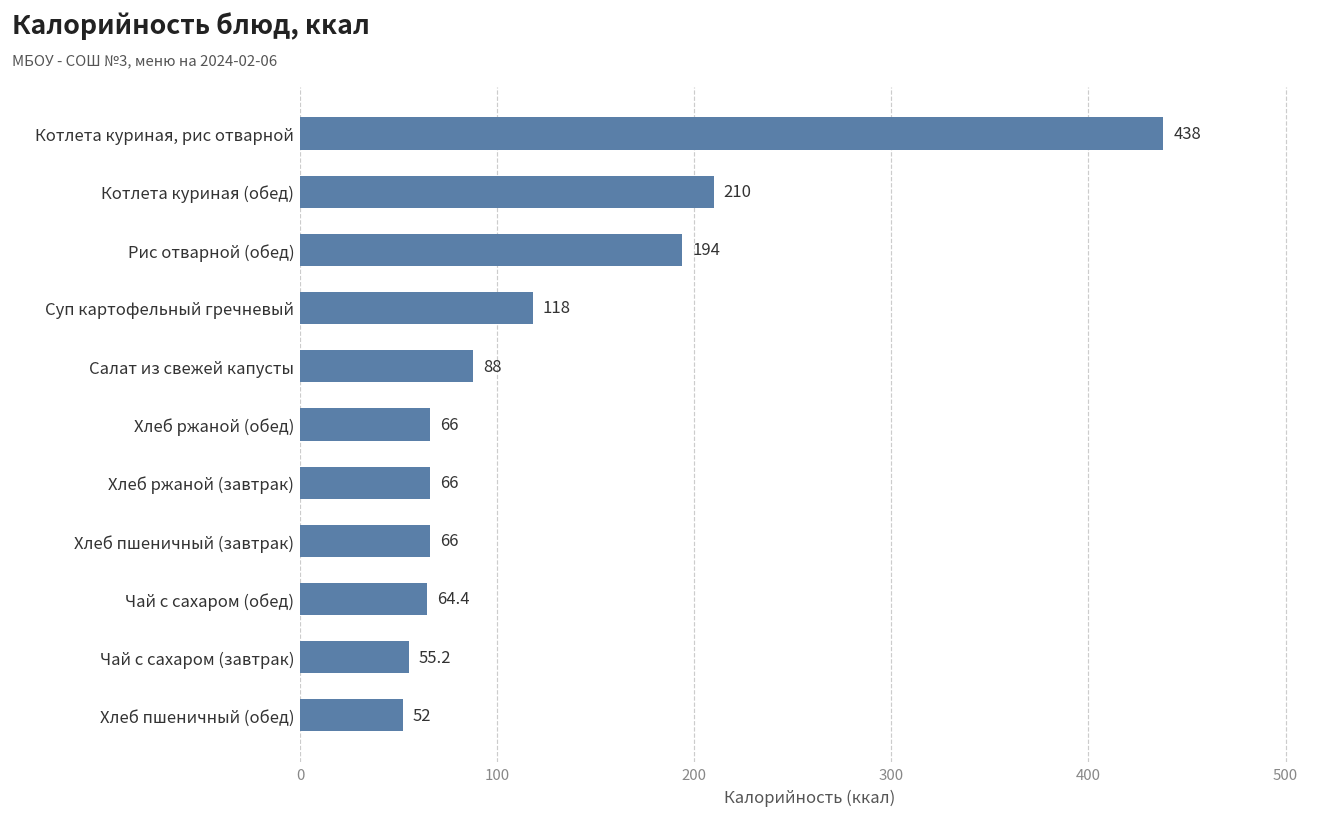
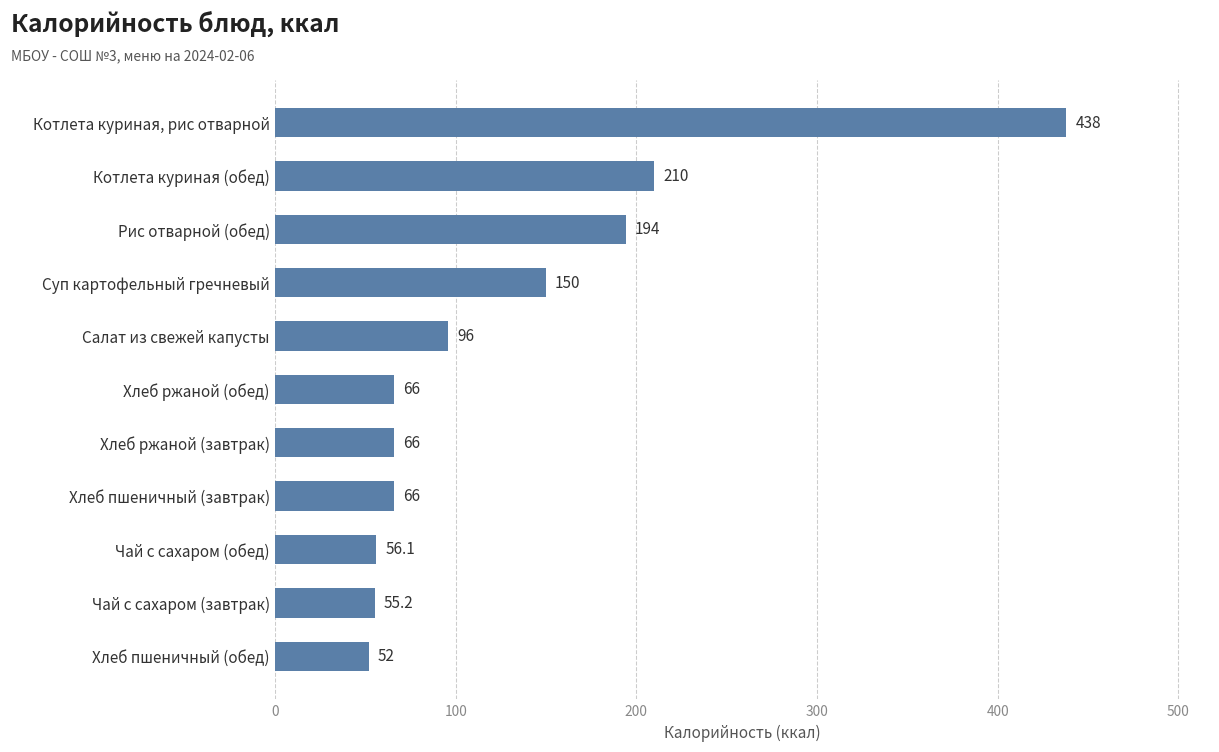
Суп картофельный гречневый: 118 -> 150
Салат из свежей капусты: 88 -> 96
Чай с сахаром (обед): 64.4 -> 56.1
